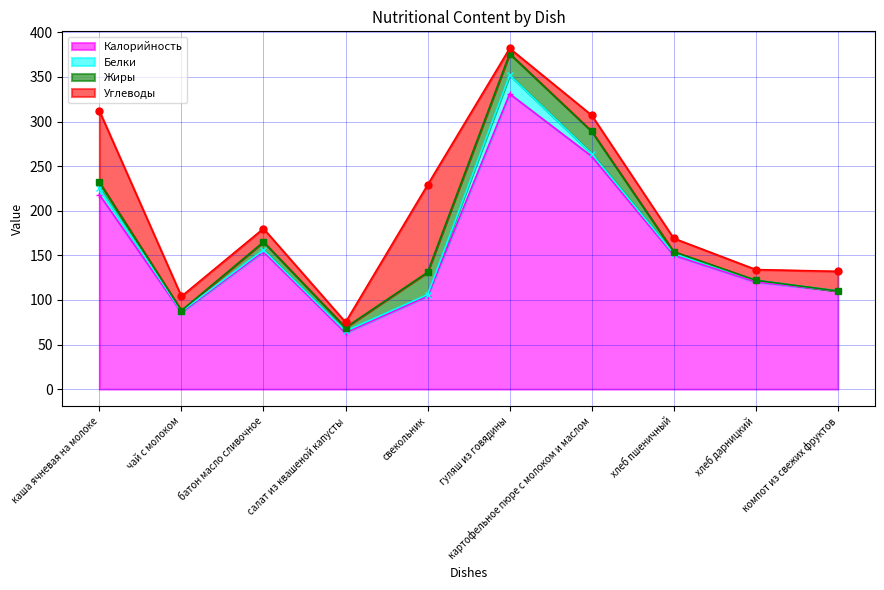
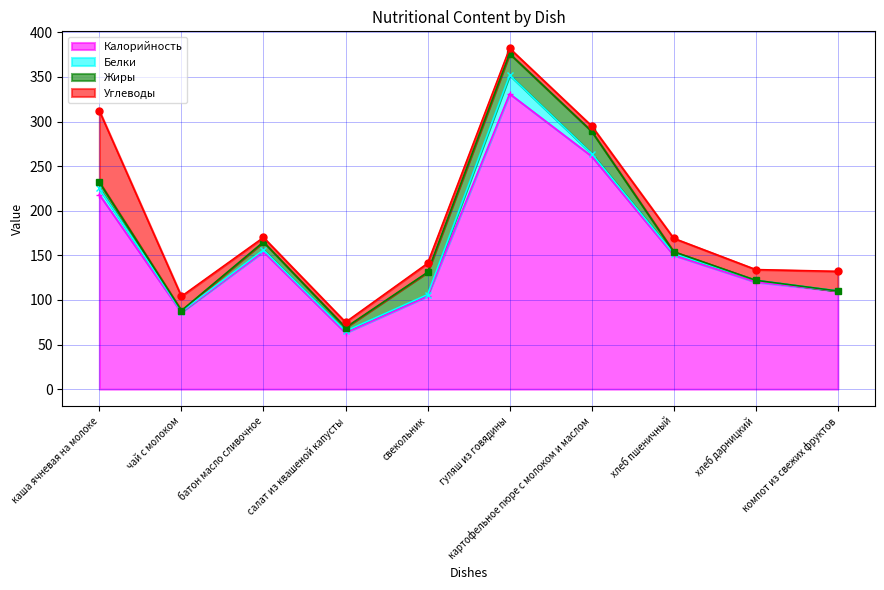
Углеводы, батон масло сливочное: 20 -> 10
Углеводы, свекольник: 100 -> 10
Углеводы, картофельное пюре с молоком и маслом: 20 -> 10
